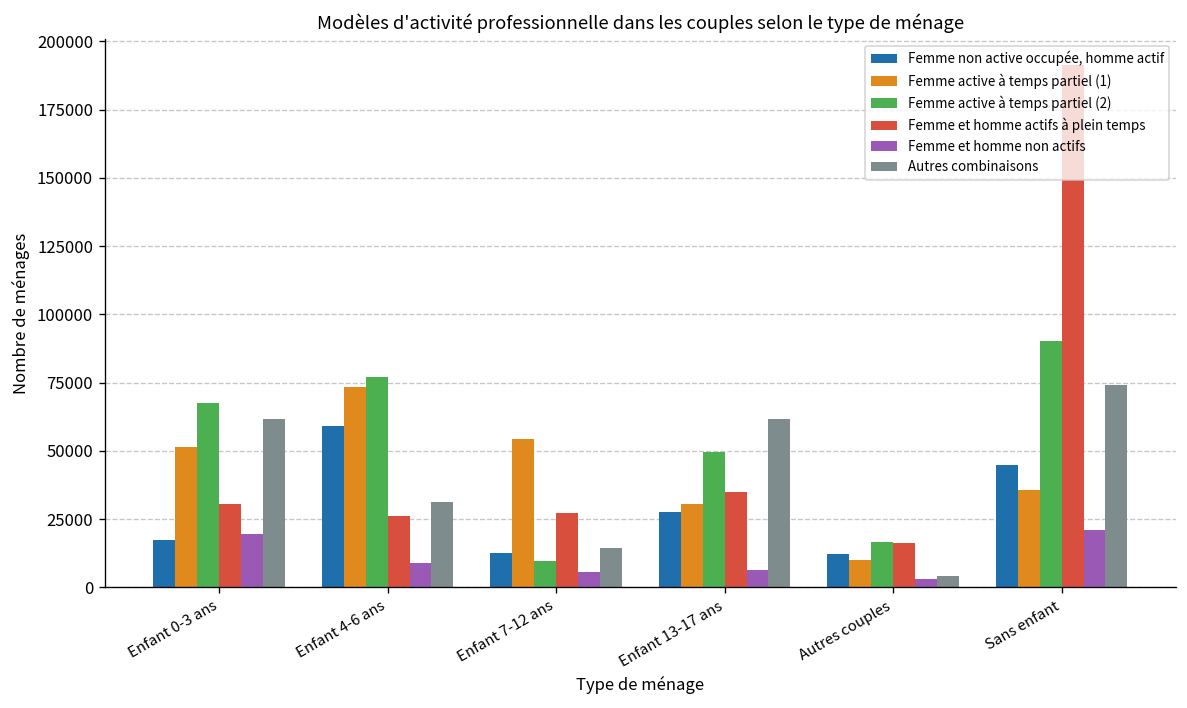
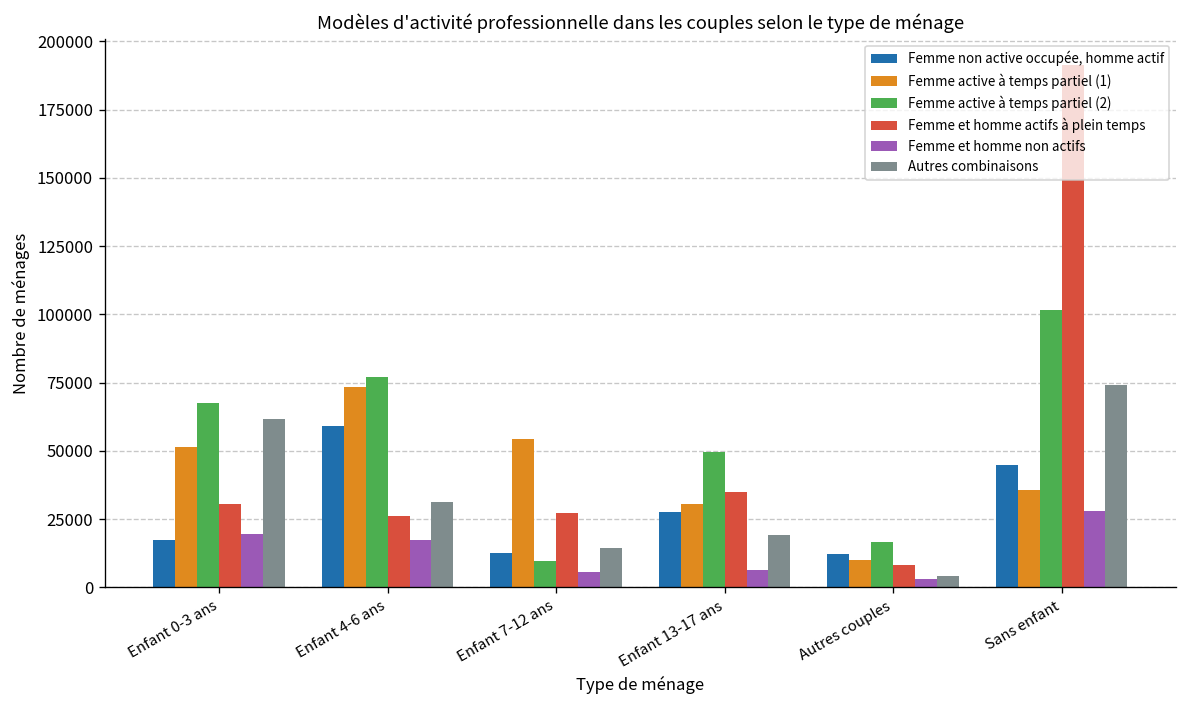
Femme et homme non actifs, Enfant 4-6 ans: 9000 -> 17000
Autres combinaisons, Enfant 13-17 ans: 62000 -> 19000
Femme et homme actifs à plein temps, Autres couples: 16000 -> 8000
Femme active à temps partiel (2), Sans enfant: 90000 -> 102000
Femme et homme non actifs, Sans enfant: 21000 -> 28000
